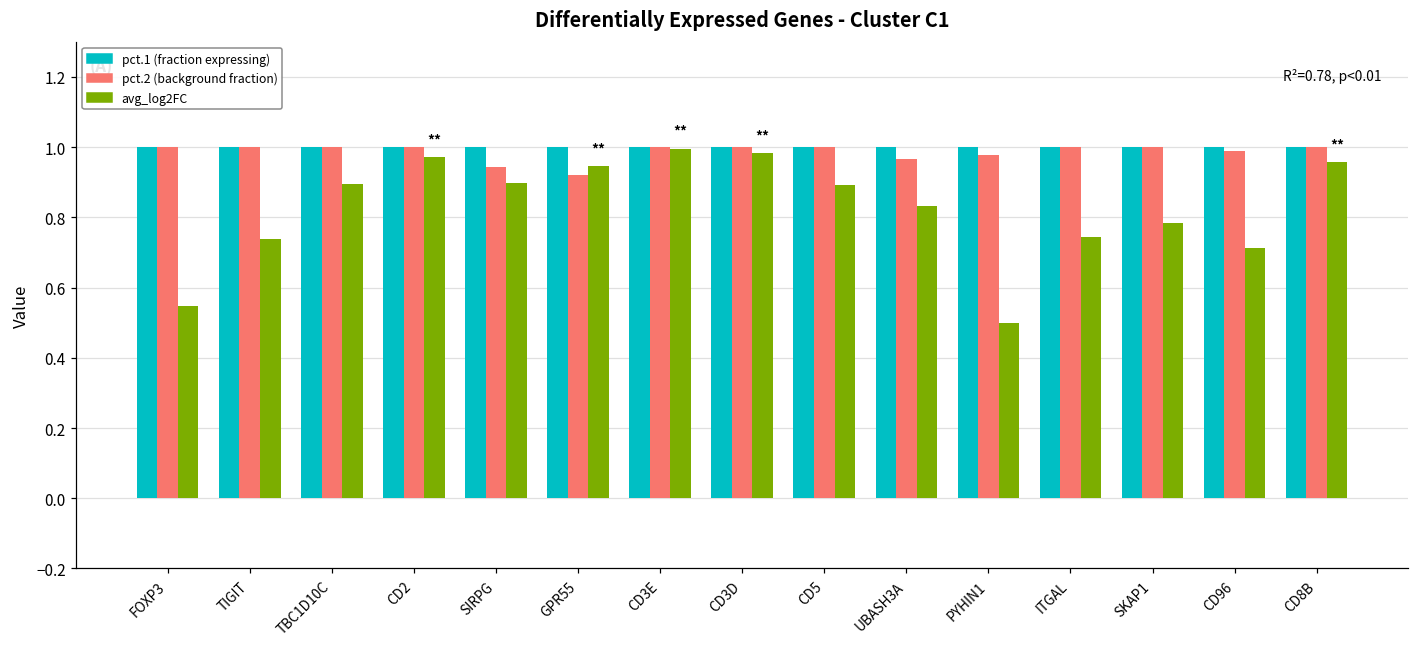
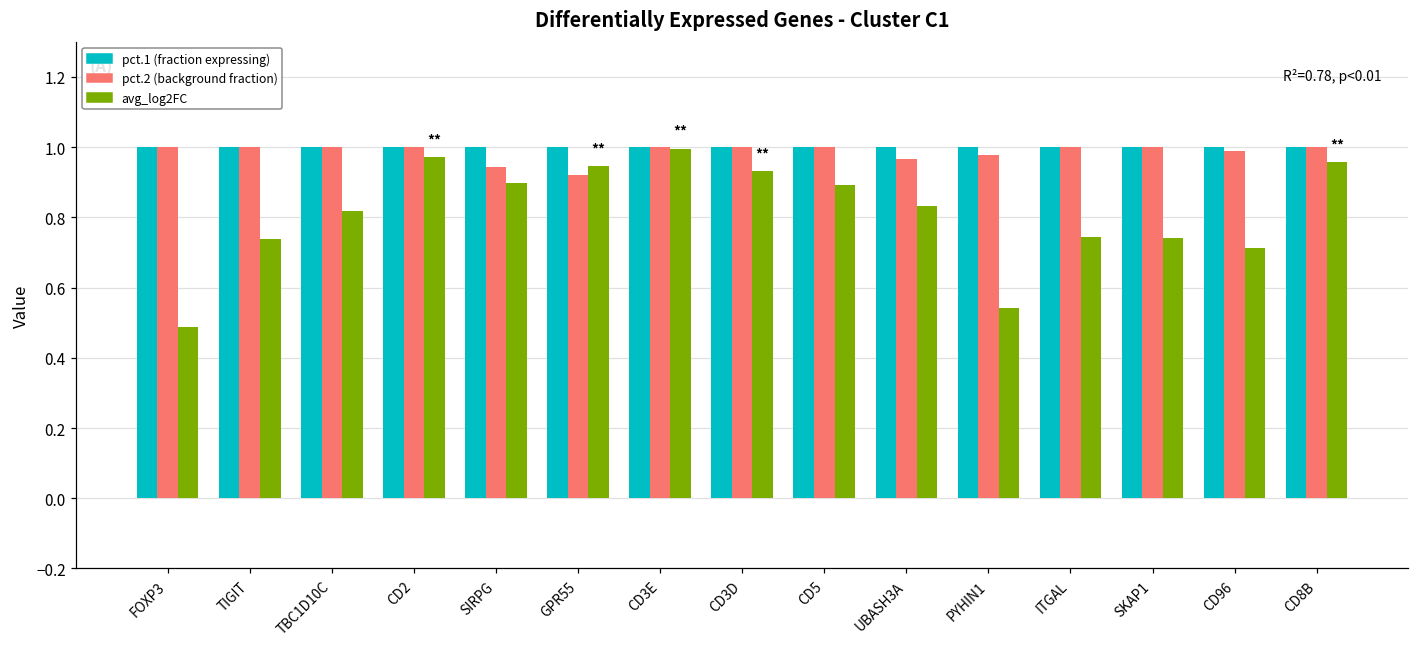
avg_log2FC, FOXP3: 0.55 -> 0.49
avg_log2FC, TBC1D10C: 0.89 -> 0.82
avg_log2FC, CD3D: 0.98 -> 0.93
avg_log2FC, PYHIN1: 0.50 -> 0.54
avg_log2FC, SKAP1: 0.78 -> 0.74
